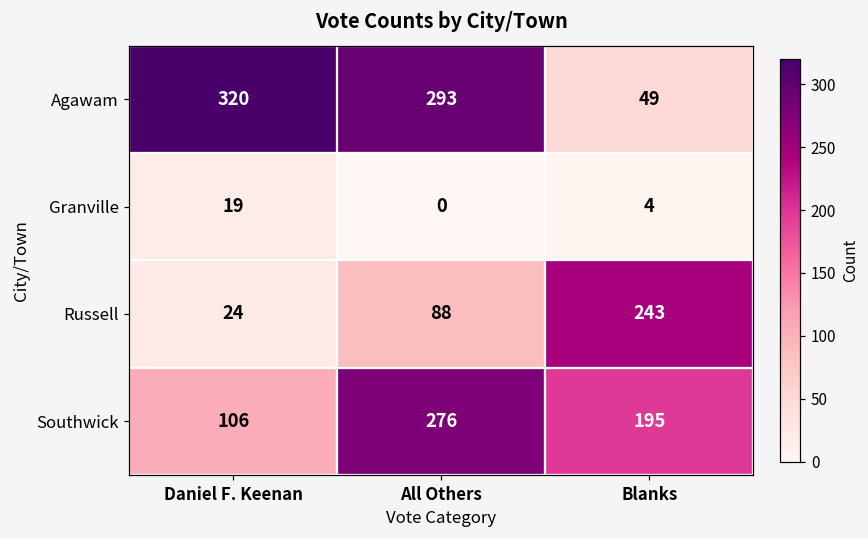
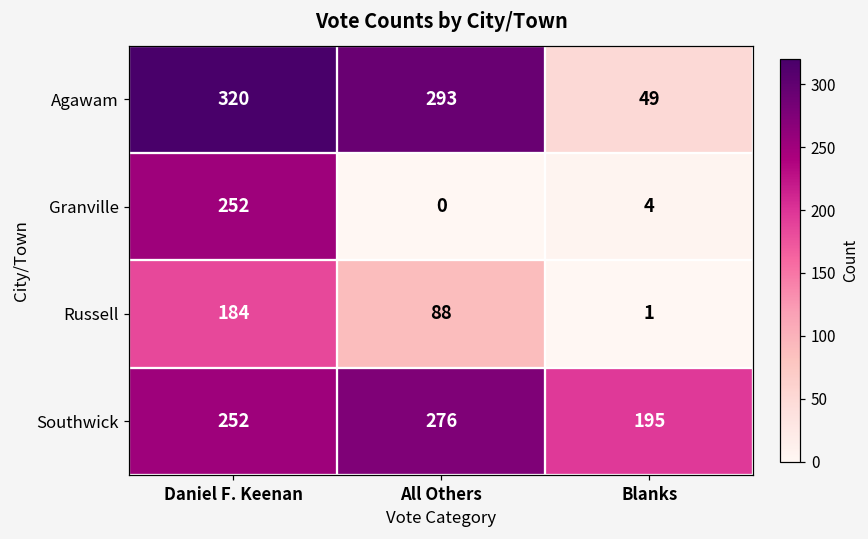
Granville, Daniel F. Keenan: 19 -> 252
Russell, Daniel F. Keenan: 24 -> 184
Russell, Blanks: 243 -> 1
Southwick, Daniel F. Keenan: 106 -> 252
